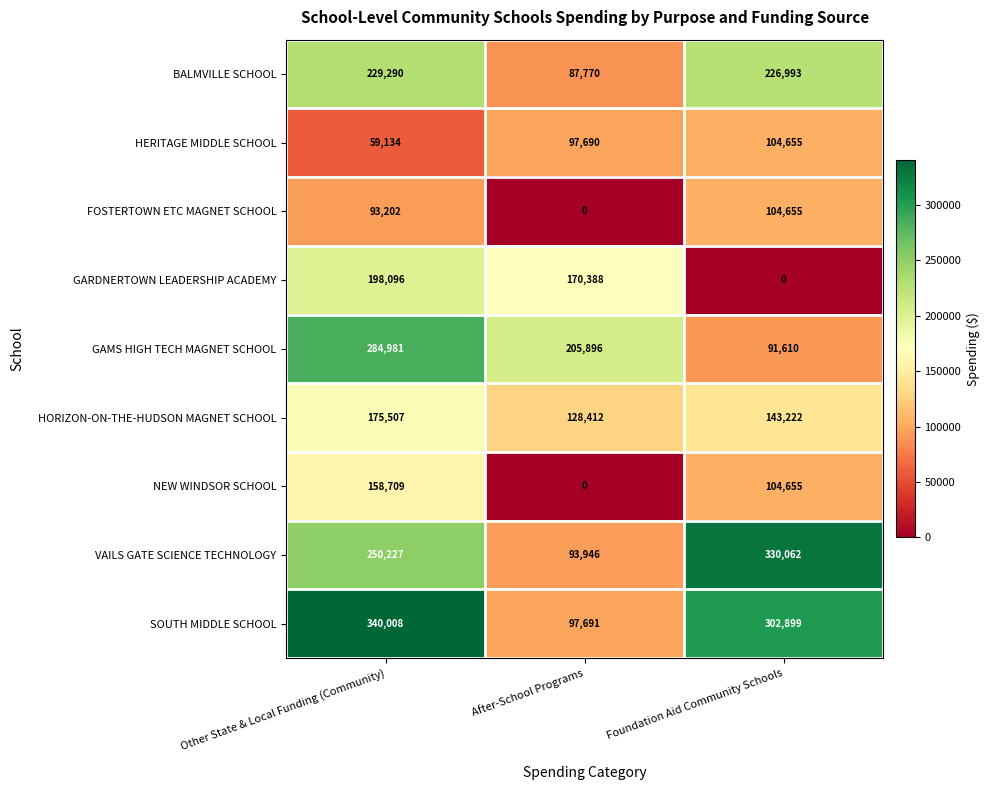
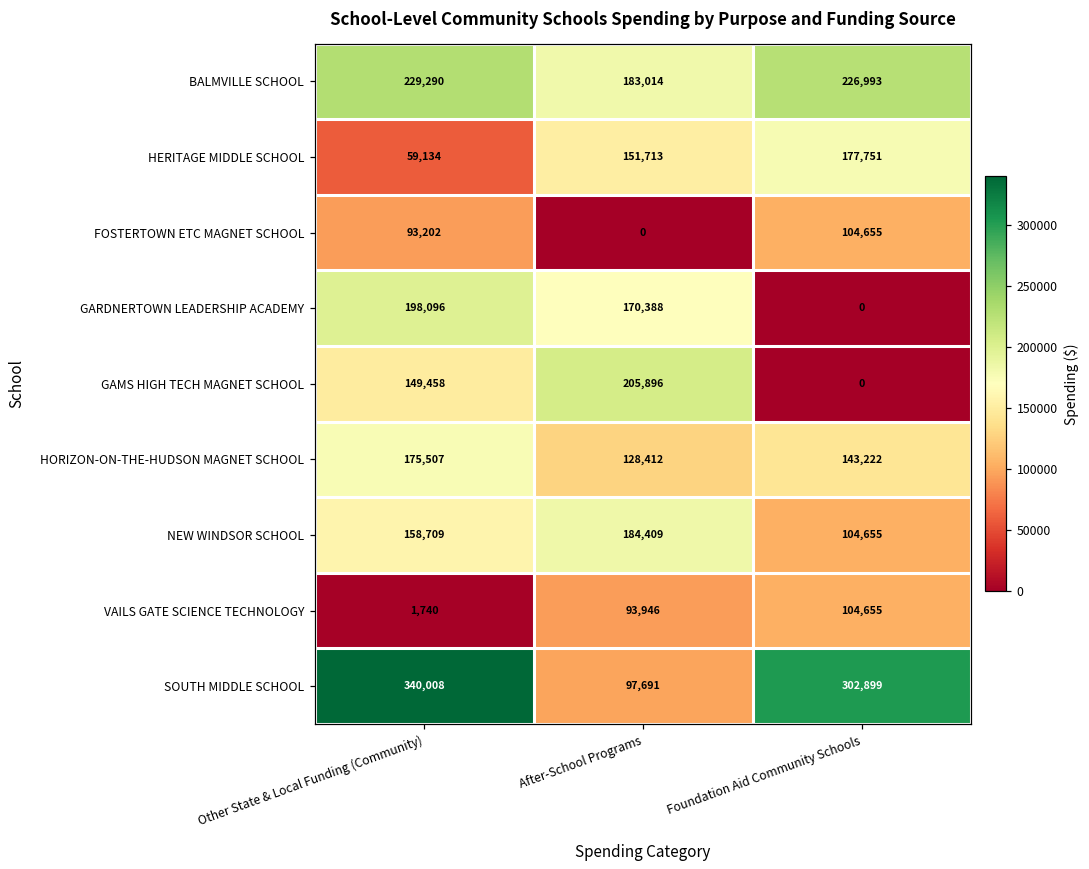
BALMVILLE SCHOOL, After-School Programs: 87,770 -> 183,014
HERITAGE MIDDLE SCHOOL, After-School Programs: 97,690 -> 151,713
HERITAGE MIDDLE SCHOOL, Foundation Aid Community Schools: 104,655 -> 177,751
GAMS HIGH TECH MAGNET SCHOOL, Other State & Local Funding (Community): 284,981 -> 149,458
GAMS HIGH TECH MAGNET SCHOOL, Foundation Aid Community Schools: 91,610 -> 0
NEW WINDSOR SCHOOL, After-School Programs: 0 -> 184,409
VAILS GATE SCIENCE TECHNOLOGY, Other State & Local Funding (Community): 250,227 -> 1,740
VAILS GATE SCIENCE TECHNOLOGY, Foundation Aid Community Schools: 330,062 -> 104,655
